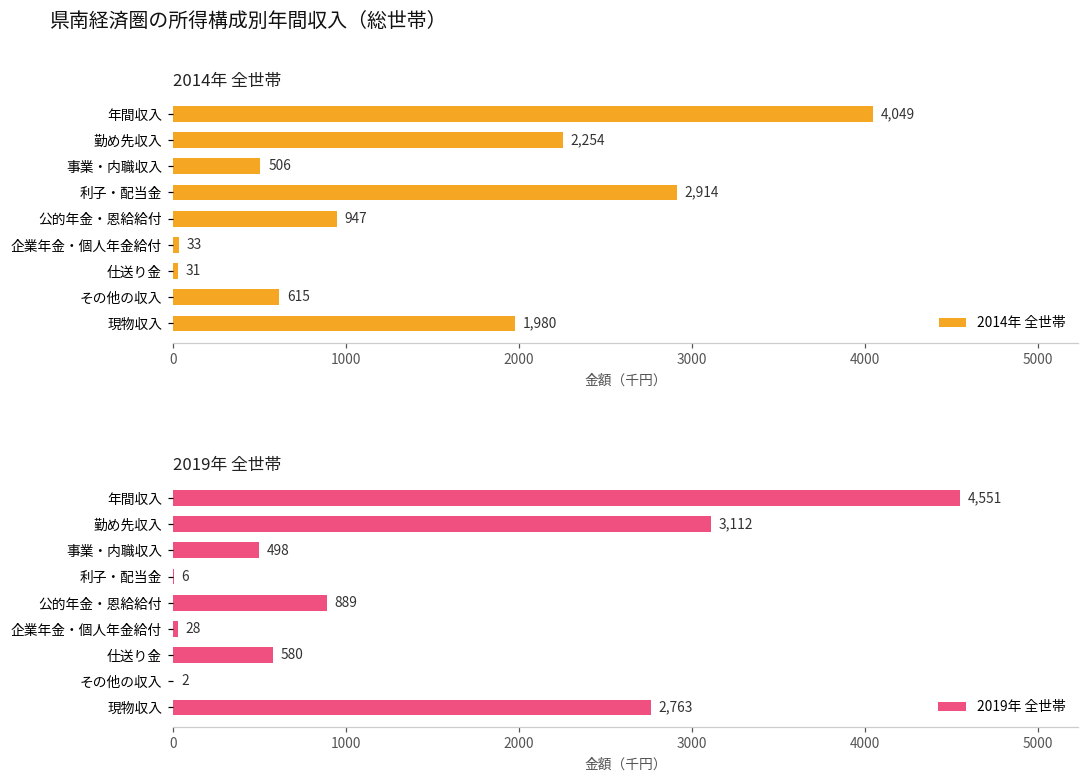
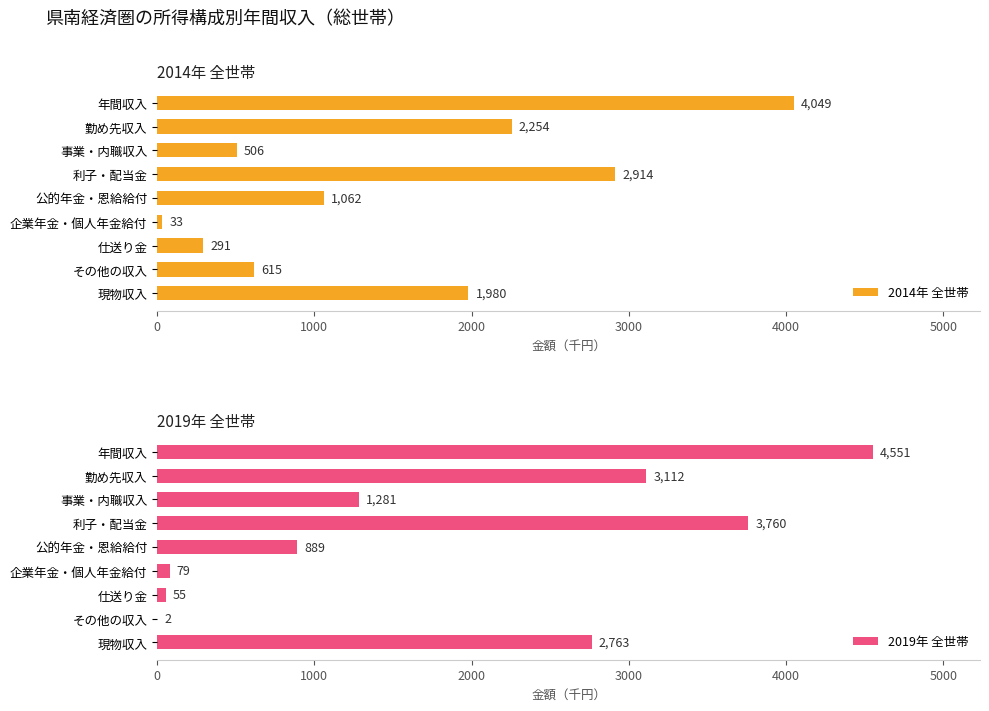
2014年 全世帯, 公的年金・恩給給付: 947 -> 1,062
2014年 全世帯, 仕送り金: 31 -> 291
2019年 全世帯, 事業・内職収入: 498 -> 1,281
2019年 全世帯, 利子・配当金: 6 -> 3,760
2019年 全世帯, 企業年金・個人年金給付: 28 -> 79
2019年 全世帯, 仕送り金: 580 -> 55
